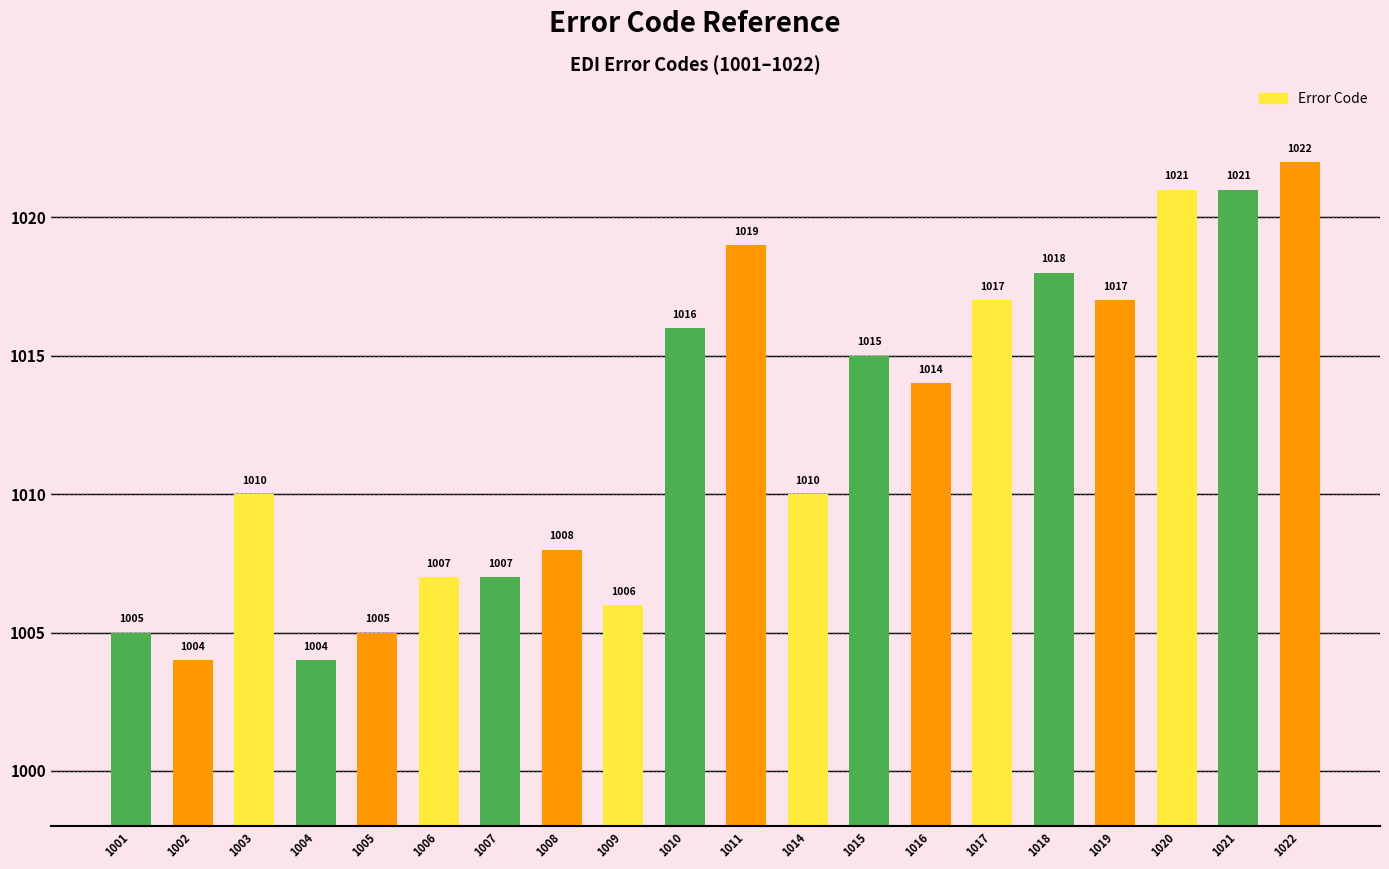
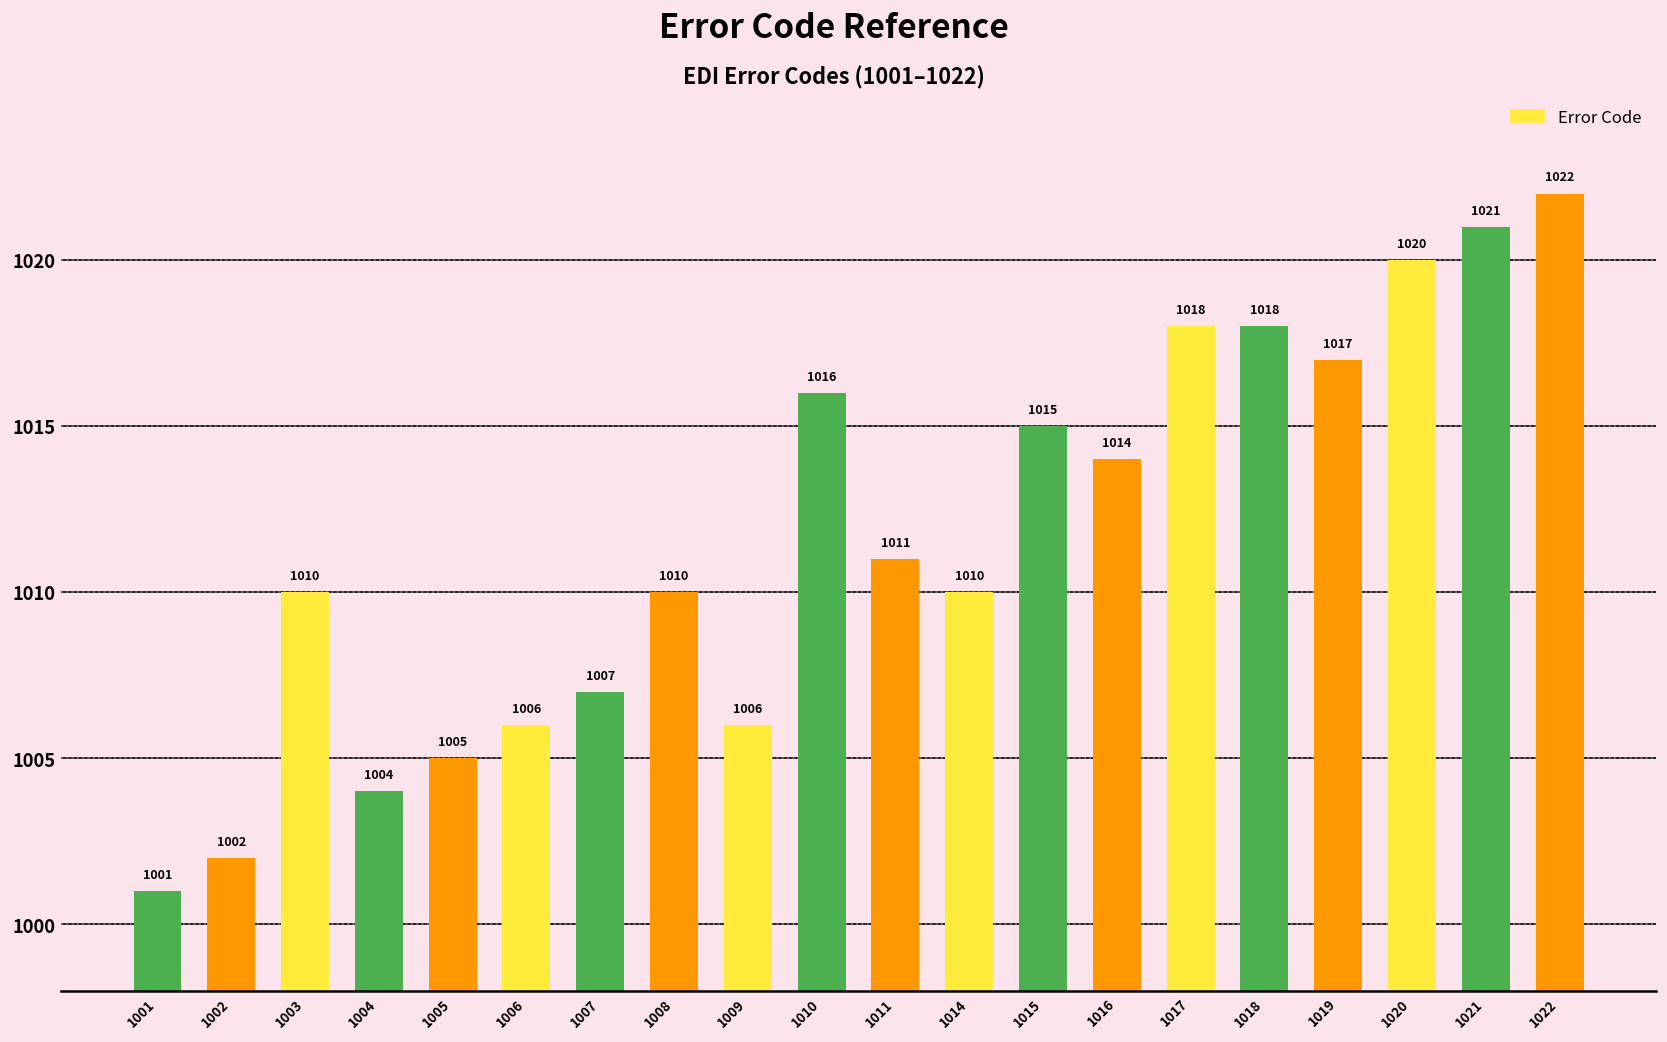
1001: 1005 -> 1001
1002: 1004 -> 1002
1006: 1007 -> 1006
1008: 1008 -> 1010
1011: 1019 -> 1011
1017: 1017 -> 1018
1020: 1021 -> 1020
